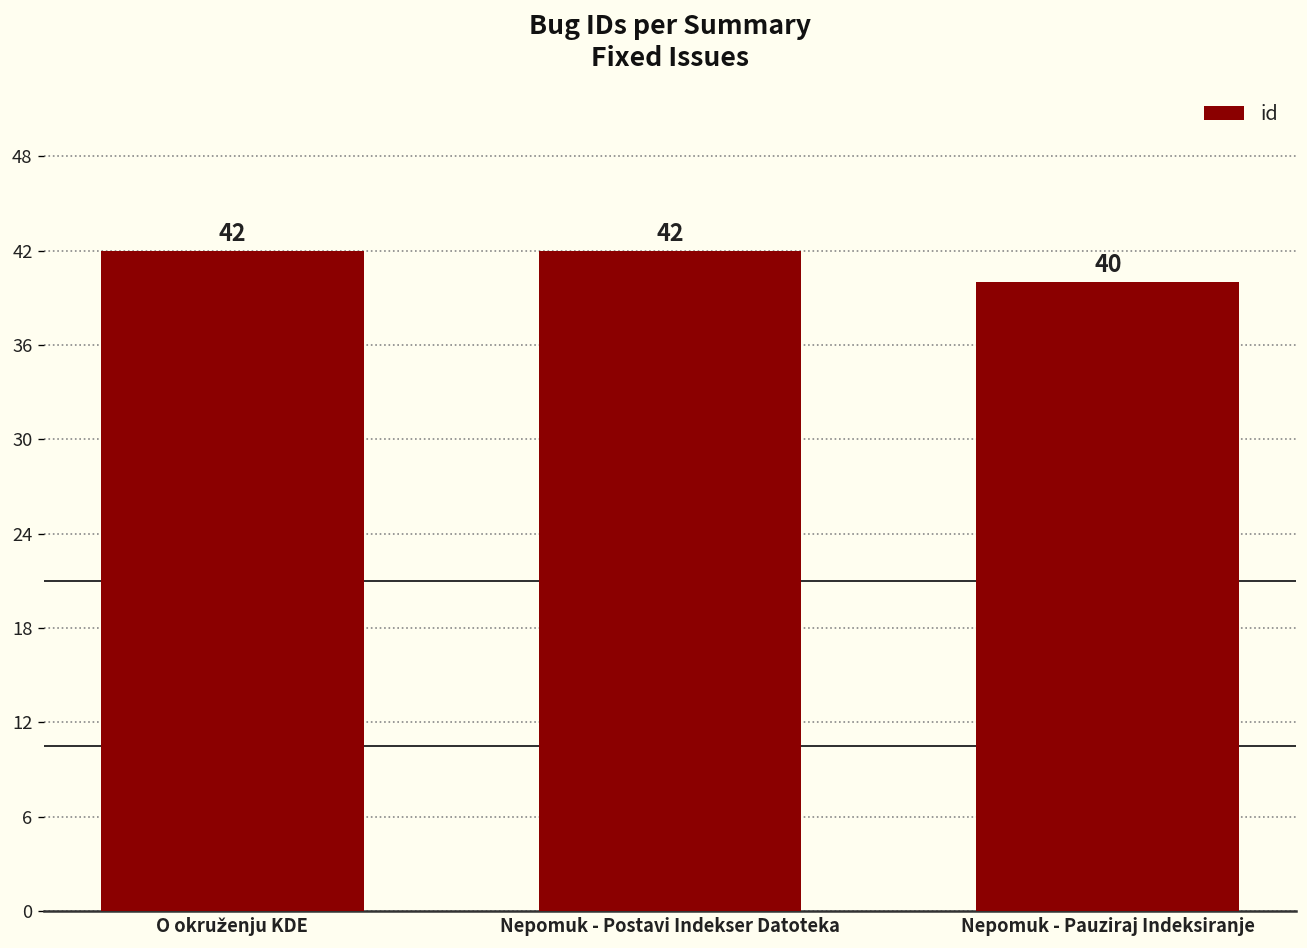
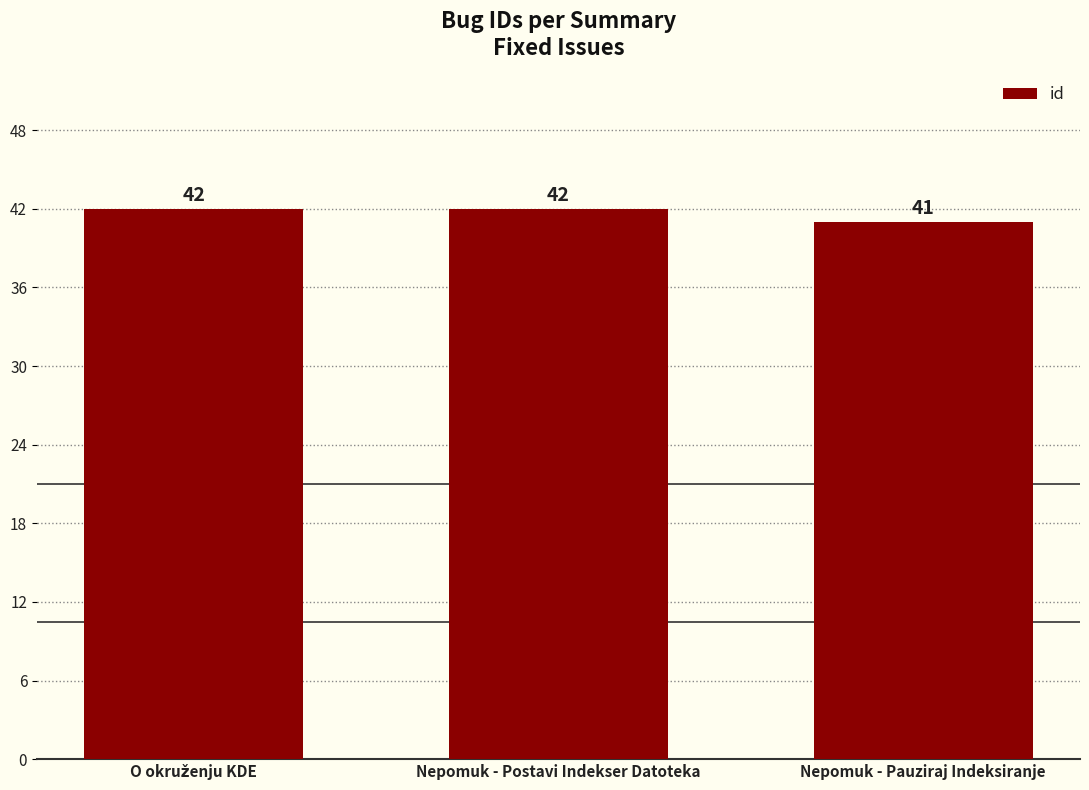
Nepomuk - Pauziraj Indeksiranje: 40 -> 41
